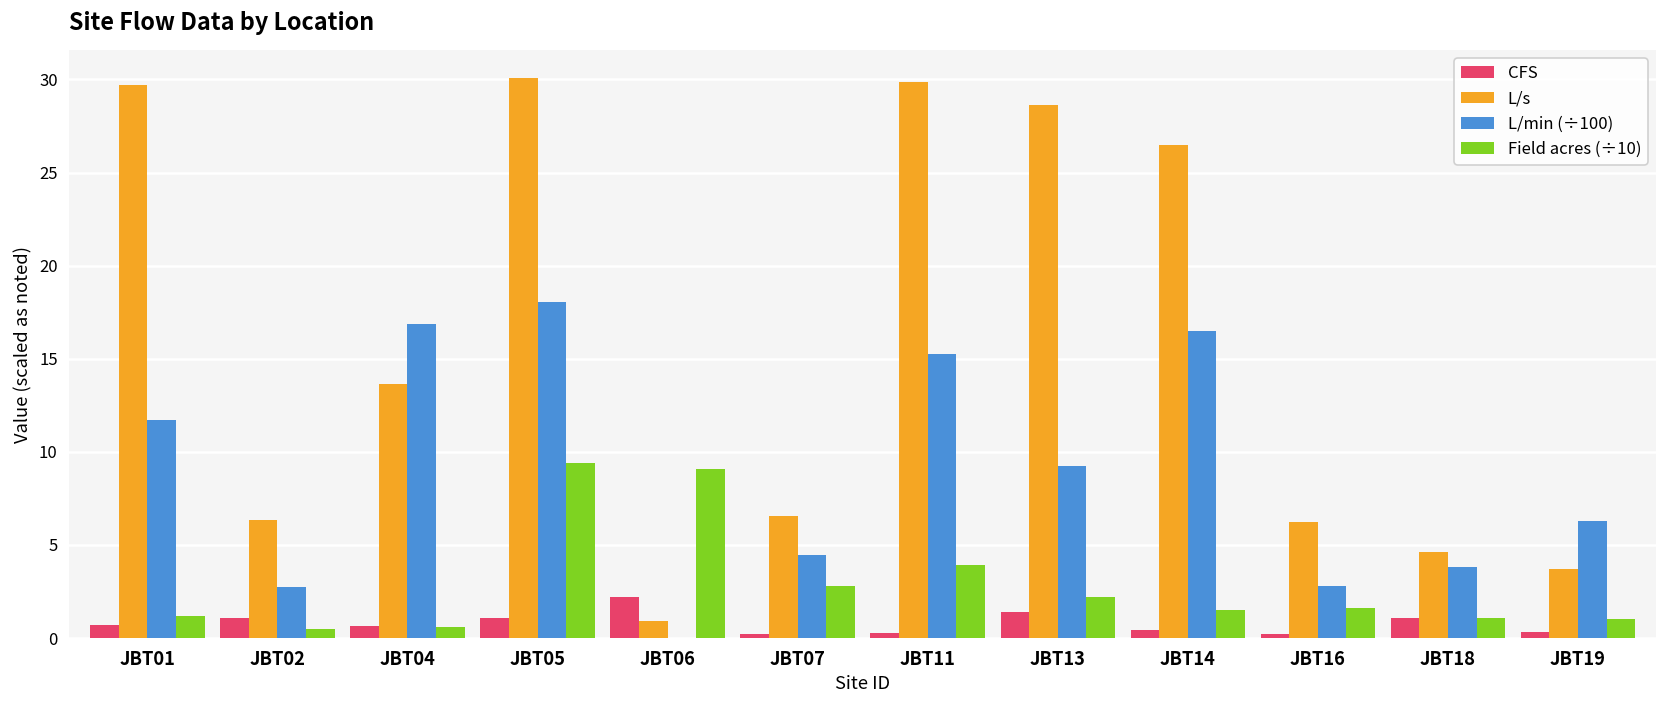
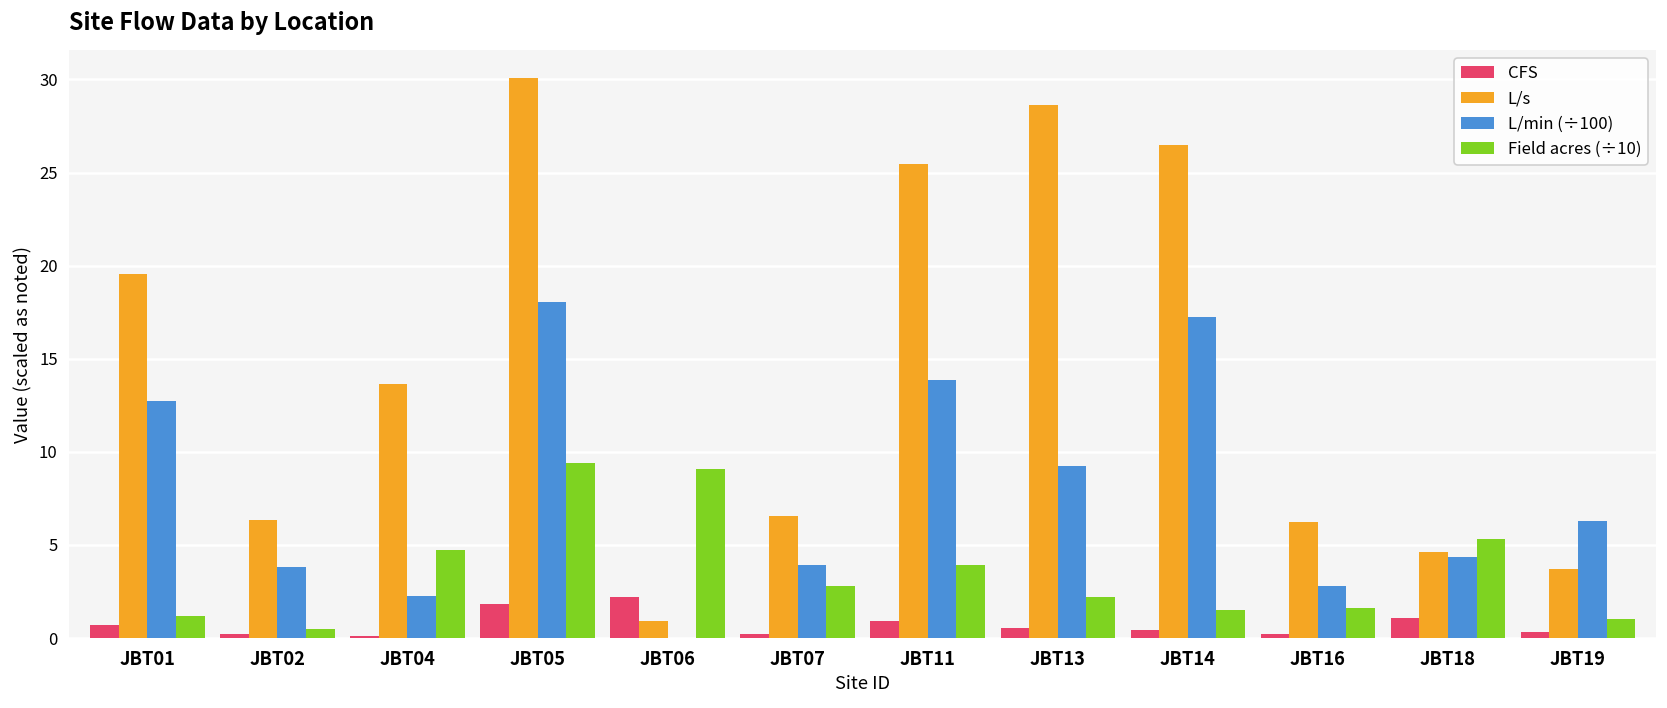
L/s, JBT01: 29.7 -> 19.6
L/min (÷100), JBT01: 11.7 -> 12.8
CFS, JBT02: 1.1 -> 0.2
L/min (÷100), JBT02: 2.7 -> 3.8
CFS, JBT04: 0.7 -> 0.1
L/min (÷100), JBT04: 16.9 -> 2.3
Field acres (÷10), JBT04: 0.6 -> 4.7
CFS, JBT05: 1.1 -> 1.8
L/min (÷100), JBT07: 4.5 -> 3.9
CFS, JBT11: 0.3 -> 0.9
L/s, JBT11: 29.8 -> 25.4
L/min (÷100), JBT11: 15.3 -> 13.9
CFS, JBT13: 1.4 -> 0.5
L/min (÷100), JBT14: 16.5 -> 17.3
L/min (÷100), JBT18: 3.8 -> 4.3
Field acres (÷10), JBT18: 1.1 -> 5.3
